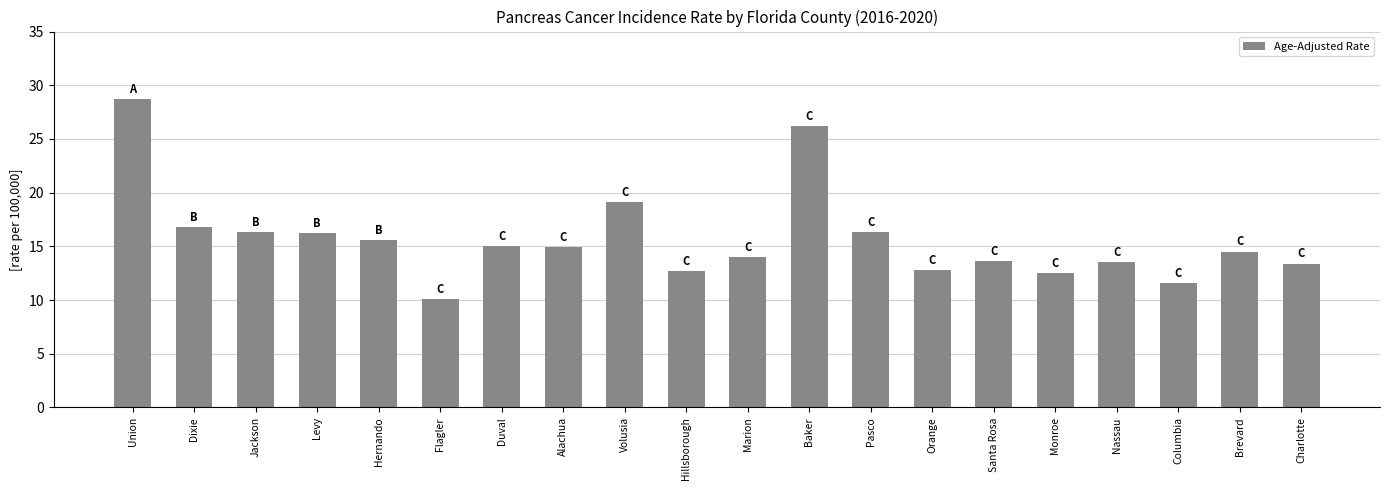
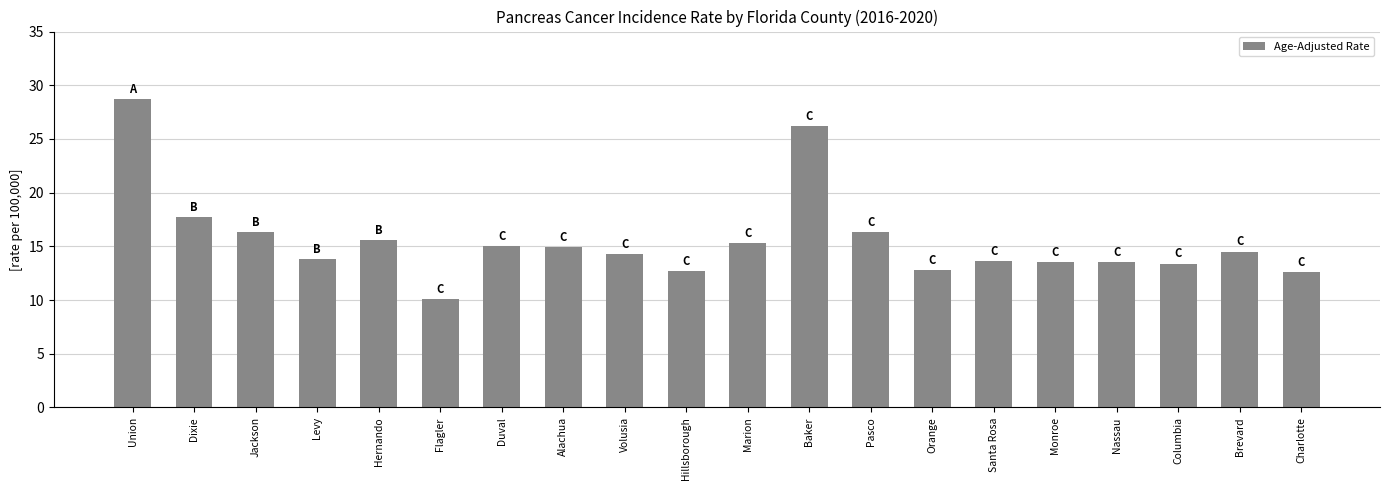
Dixie: 16.8 -> 17.7
Levy: 16.2 -> 13.8
Volusia: 19.1 -> 14.3
Marion: 14.0 -> 15.3
Monroe: 12.5 -> 13.5
Columbia: 11.6 -> 13.4
Charlotte: 13.4 -> 12.6
